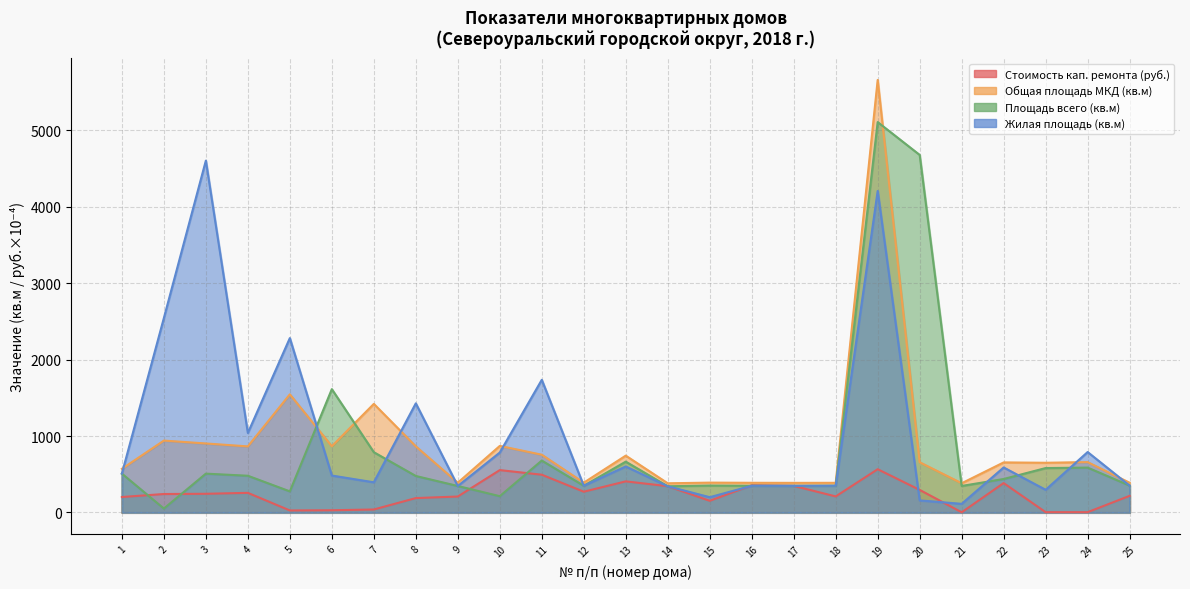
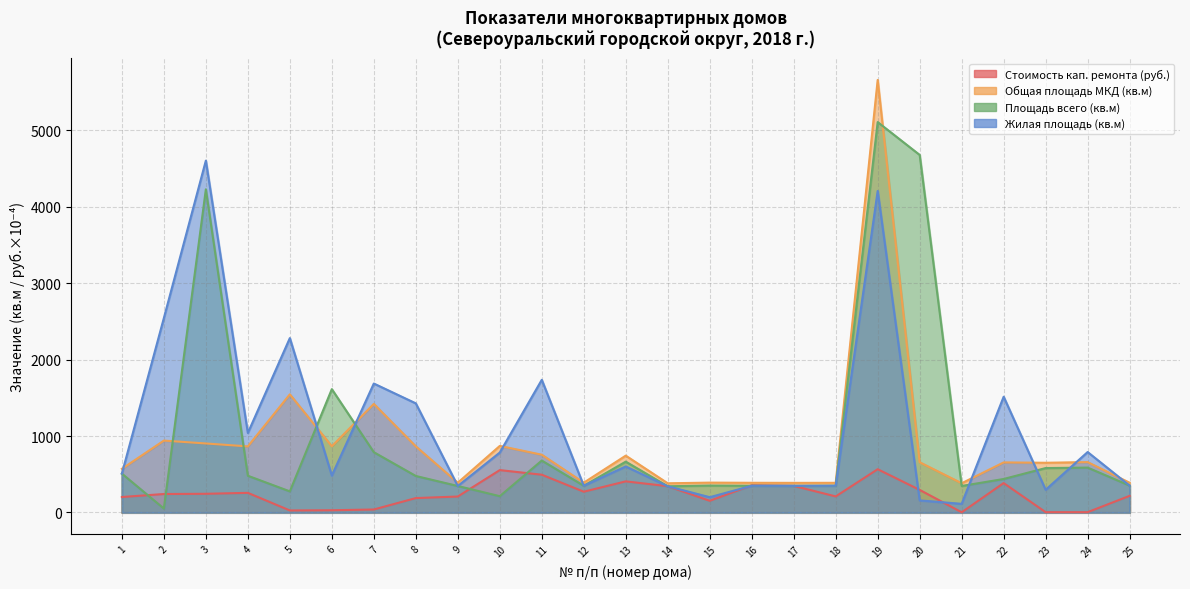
Площадь всего (кв.м), 3: 500 -> 4200
Жилая площадь (кв.м), 7: 400 -> 1700
Жилая площадь (кв.м), 22: 600 -> 1500
